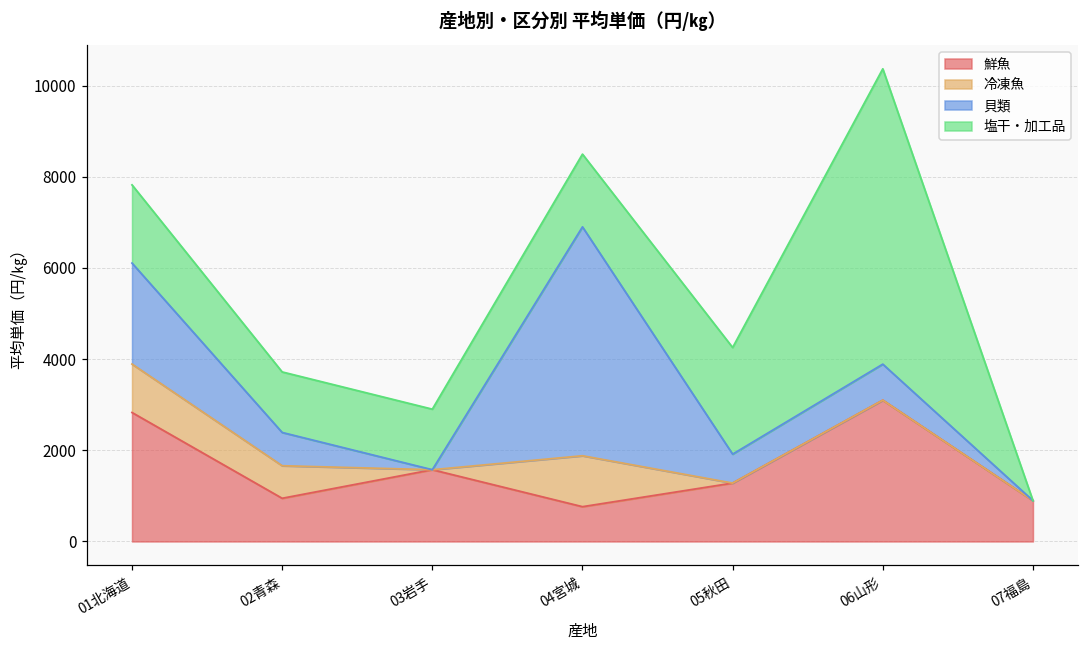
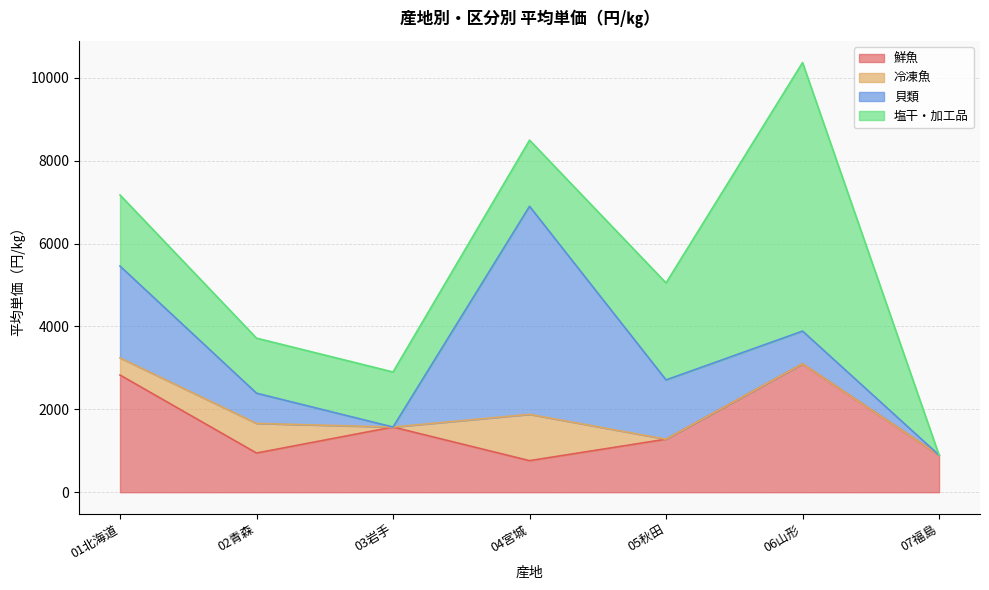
冷凍魚, 01北海道: 1100 -> 400
貝類, 05秋田: 600 -> 1400
